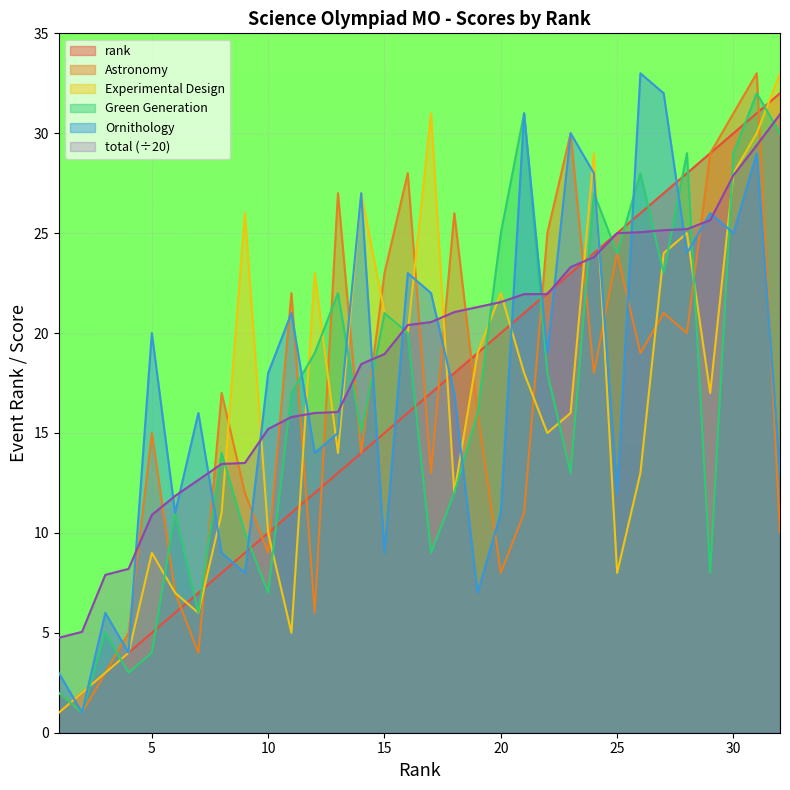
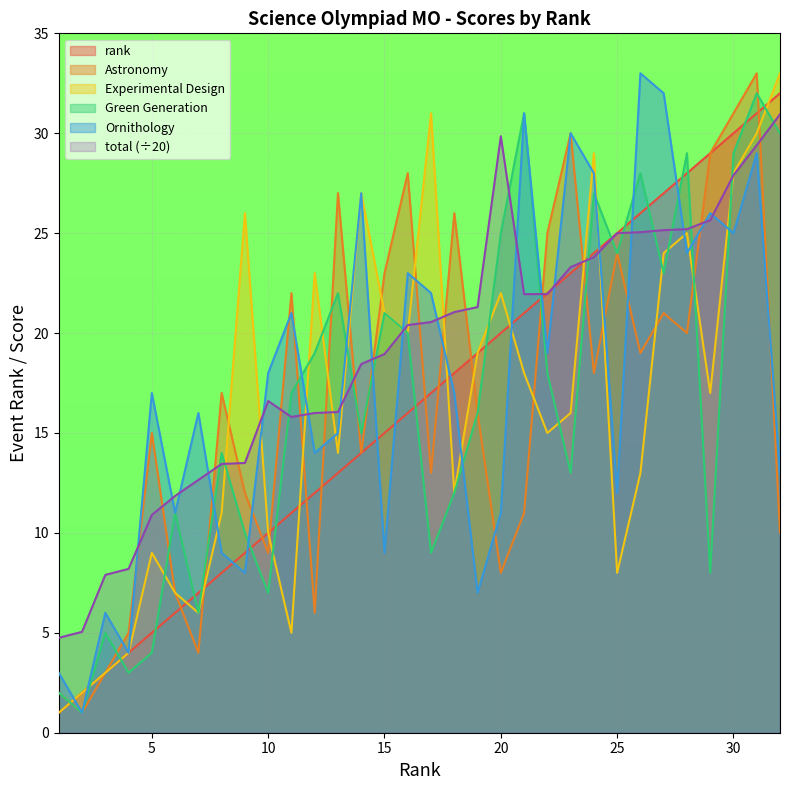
Ornithology, 5: 20 -> 17
total (÷20), 10: 15.2 -> 16.6
total (÷20), 20: 21.6 -> 29.9
